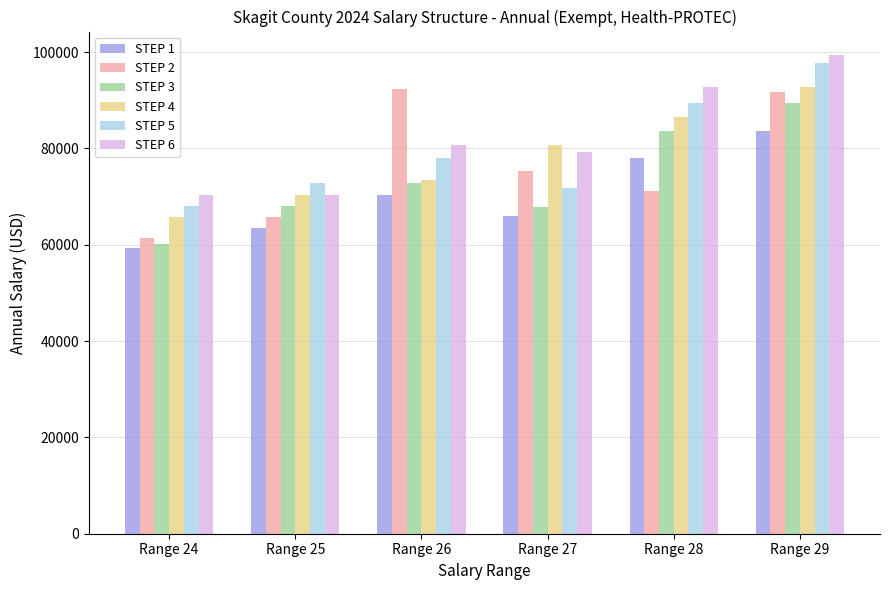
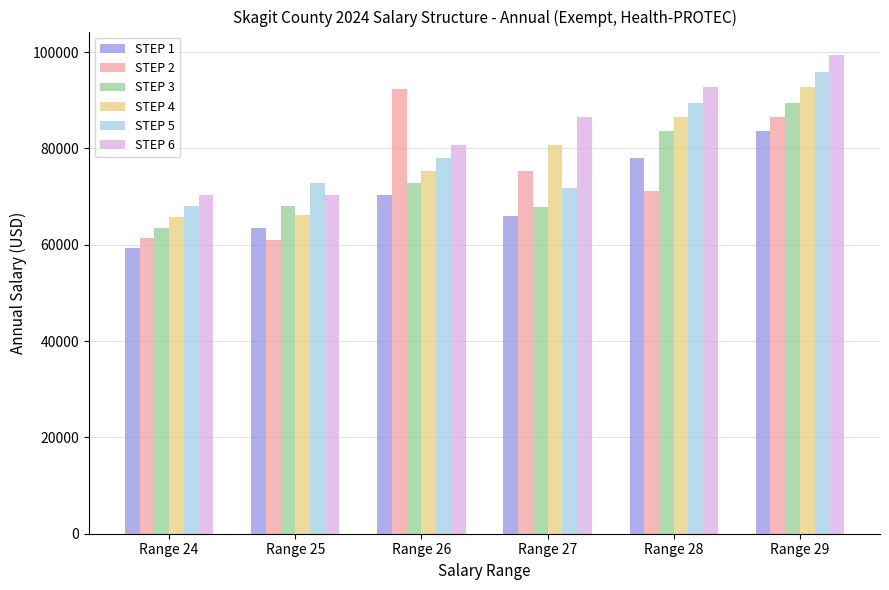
STEP 3, Range 24: 60000 -> 63000
STEP 2, Range 25: 66000 -> 61000
STEP 4, Range 25: 70000 -> 66000
STEP 4, Range 26: 73000 -> 75000
STEP 6, Range 27: 79000 -> 87000
STEP 2, Range 29: 92000 -> 87000
STEP 5, Range 29: 98000 -> 96000
